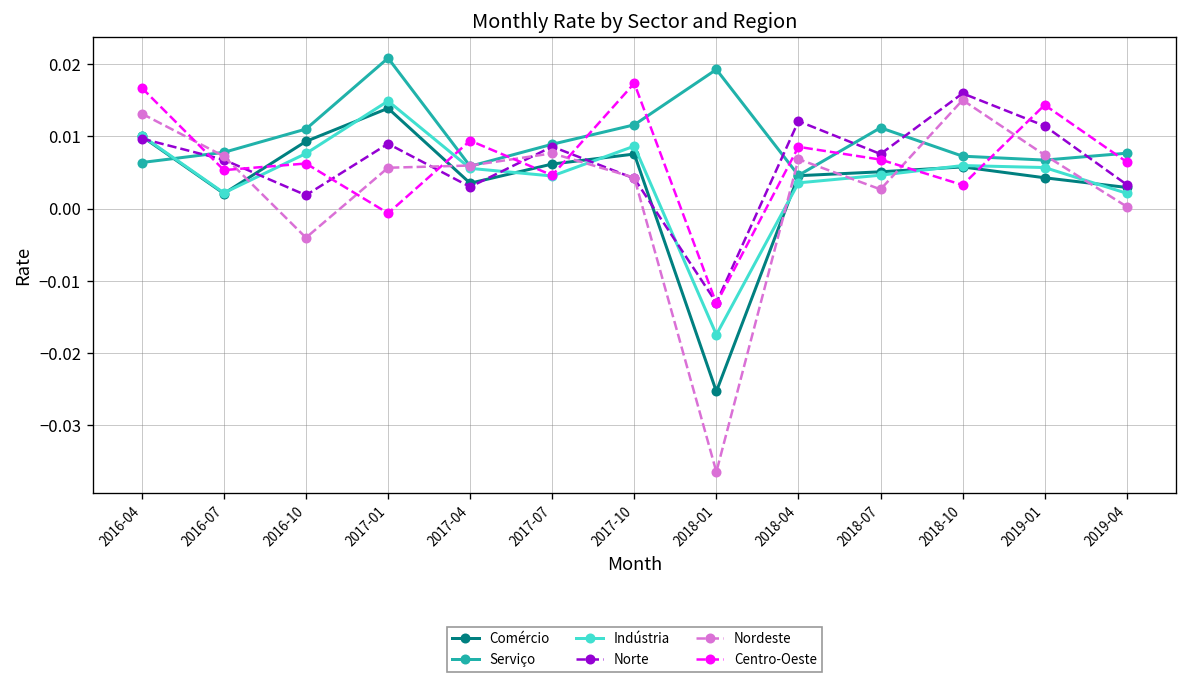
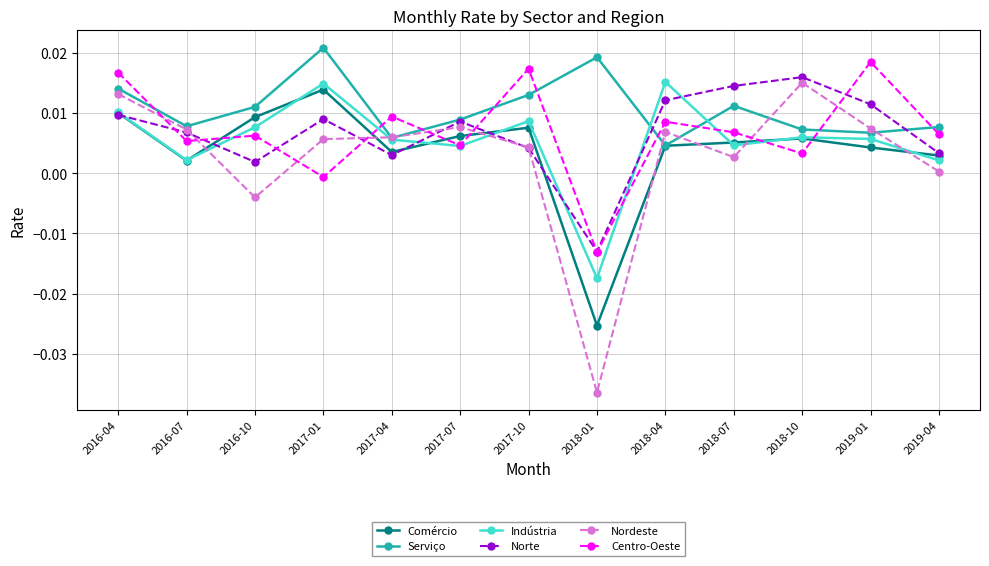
Serviço, 2016-04: 0.006 -> 0.014
Serviço, 2017-10: 0.012 -> 0.013
Indústria, 2018-04: 0.004 -> 0.015
Norte, 2018-07: 0.008 -> 0.015
Centro-Oeste, 2019-01: 0.014 -> 0.019
